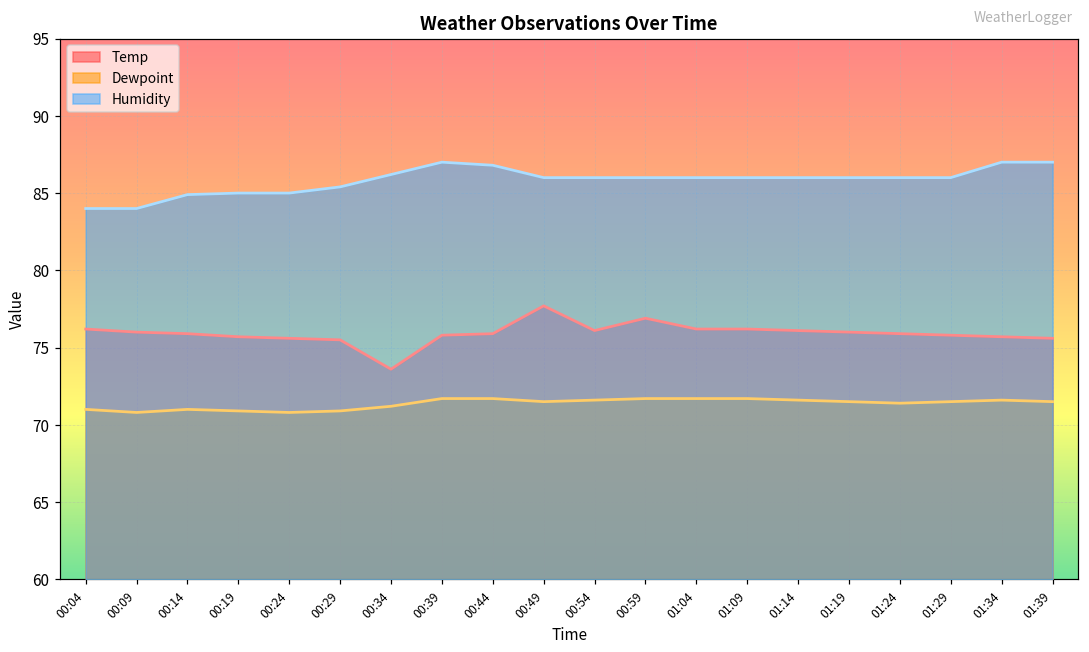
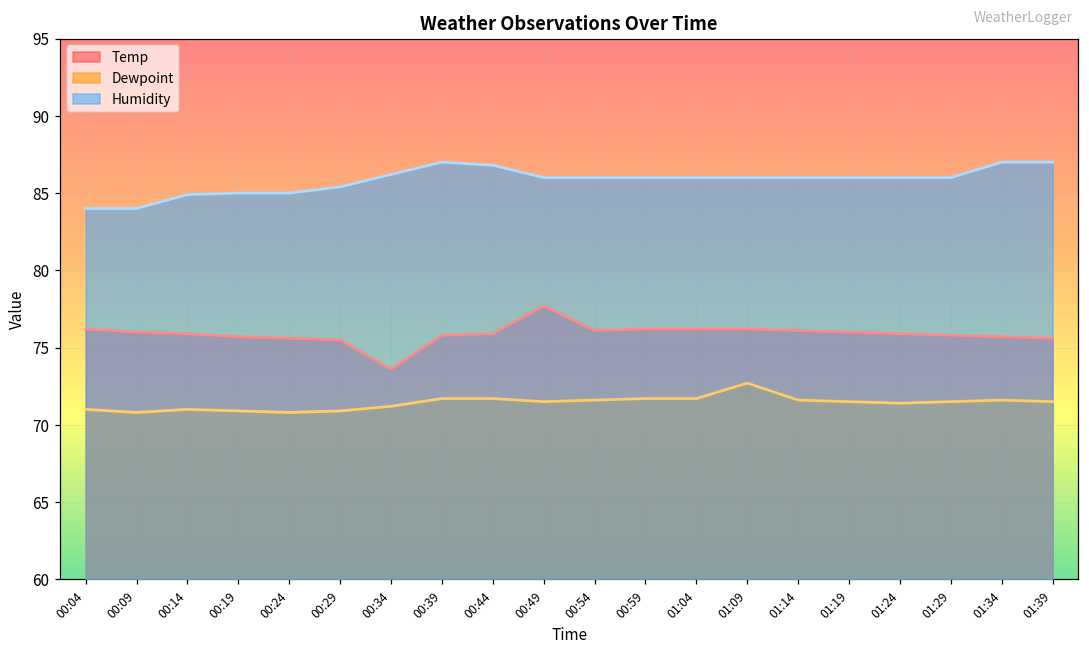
Temp, 00:59: 76.9 -> 76.2
Dewpoint, 01:09: 71.7 -> 72.7
